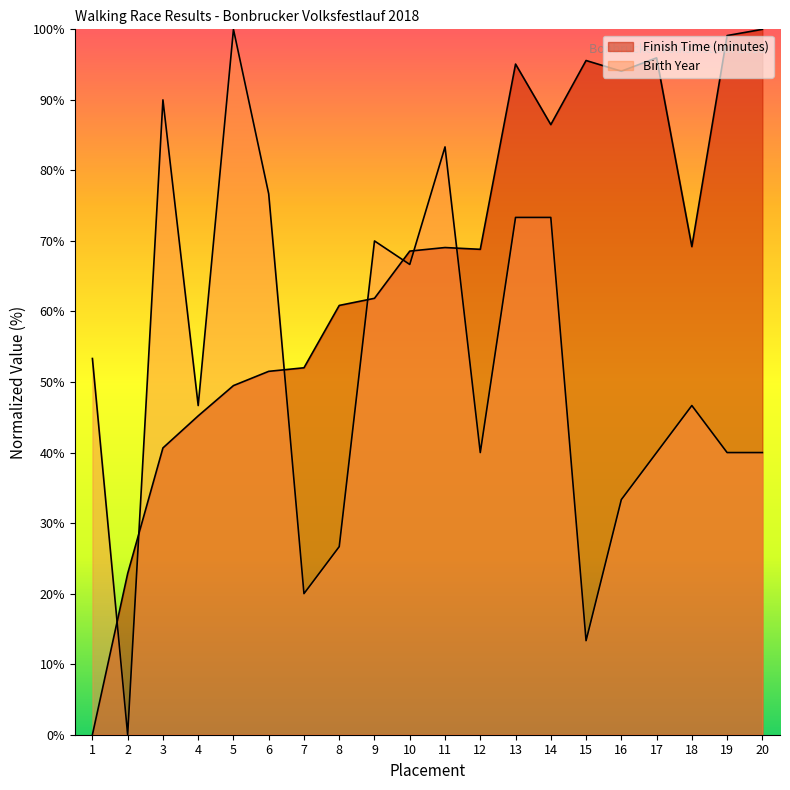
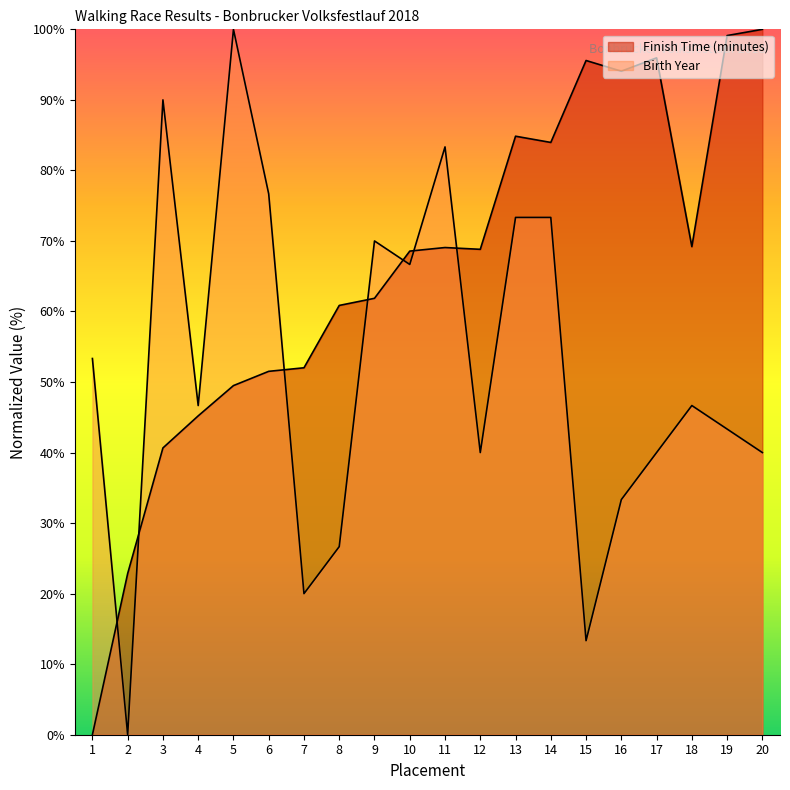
Finish Time (minutes), 13: 95% -> 85%
Finish Time (minutes), 14: 86% -> 84%
Birth Year, 19: 40% -> 43%
